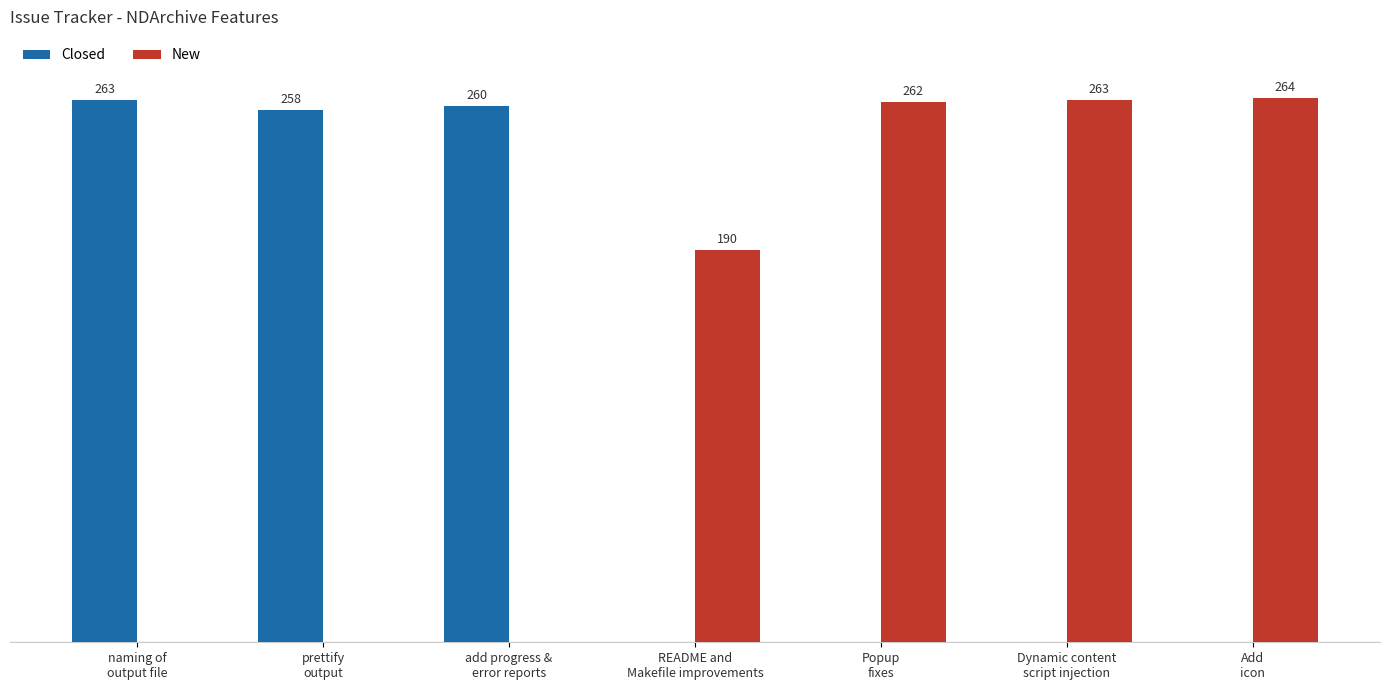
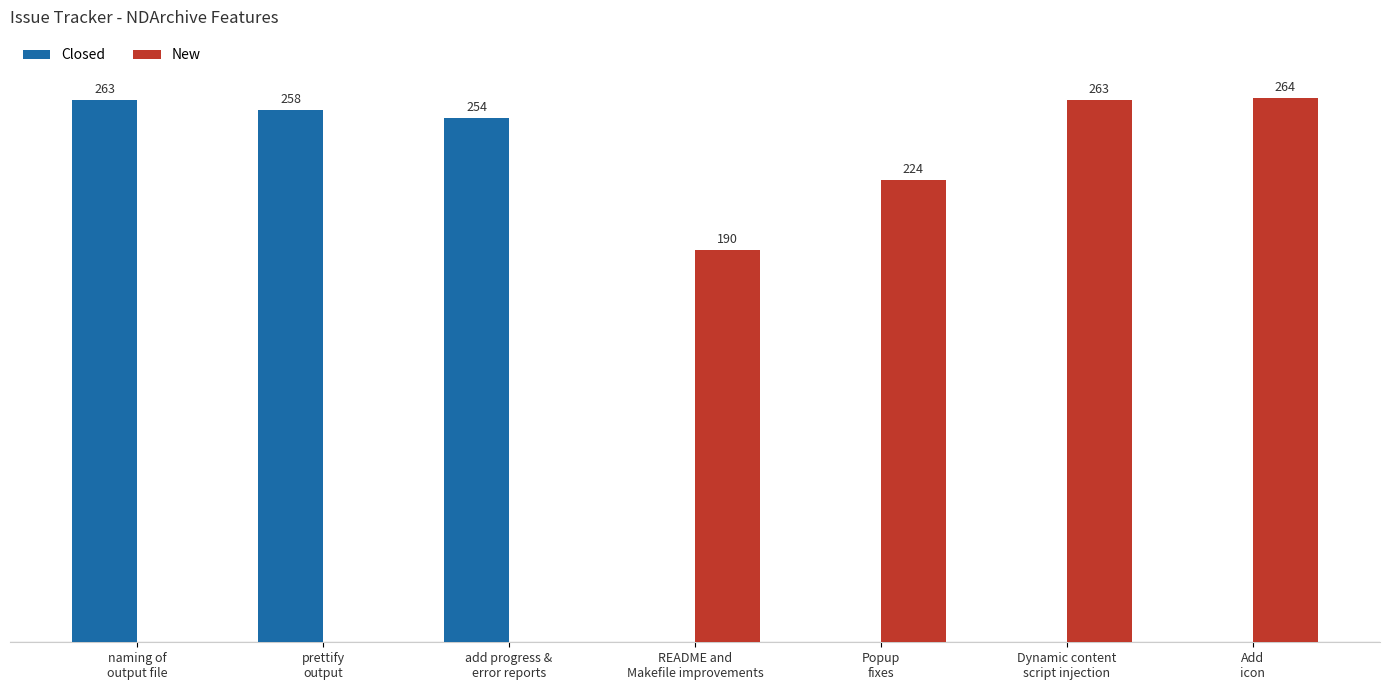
Closed, add progress & error reports: 260 -> 254
New, Popup fixes: 262 -> 224
